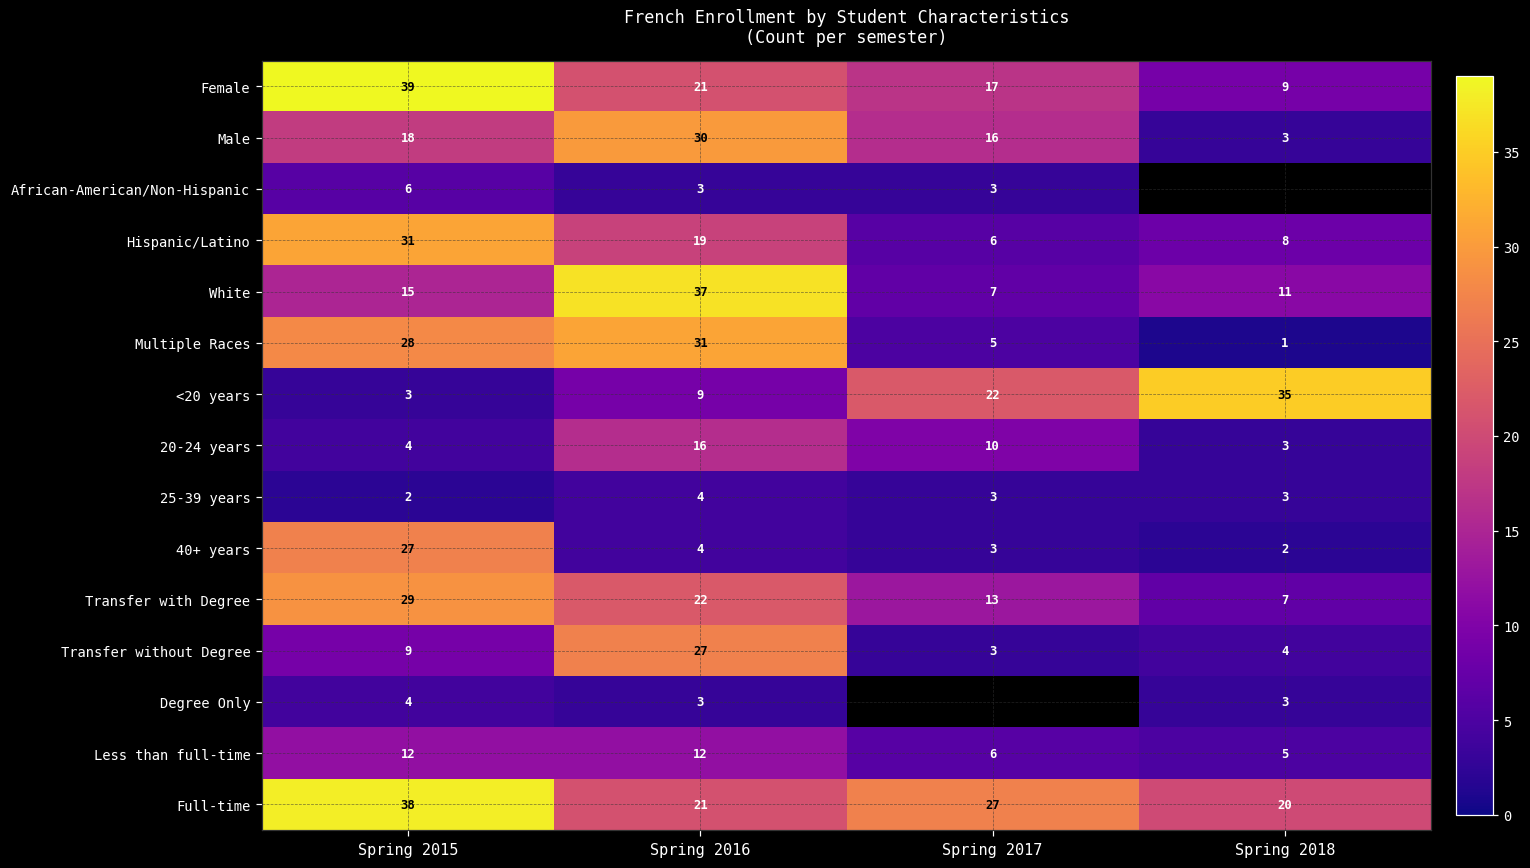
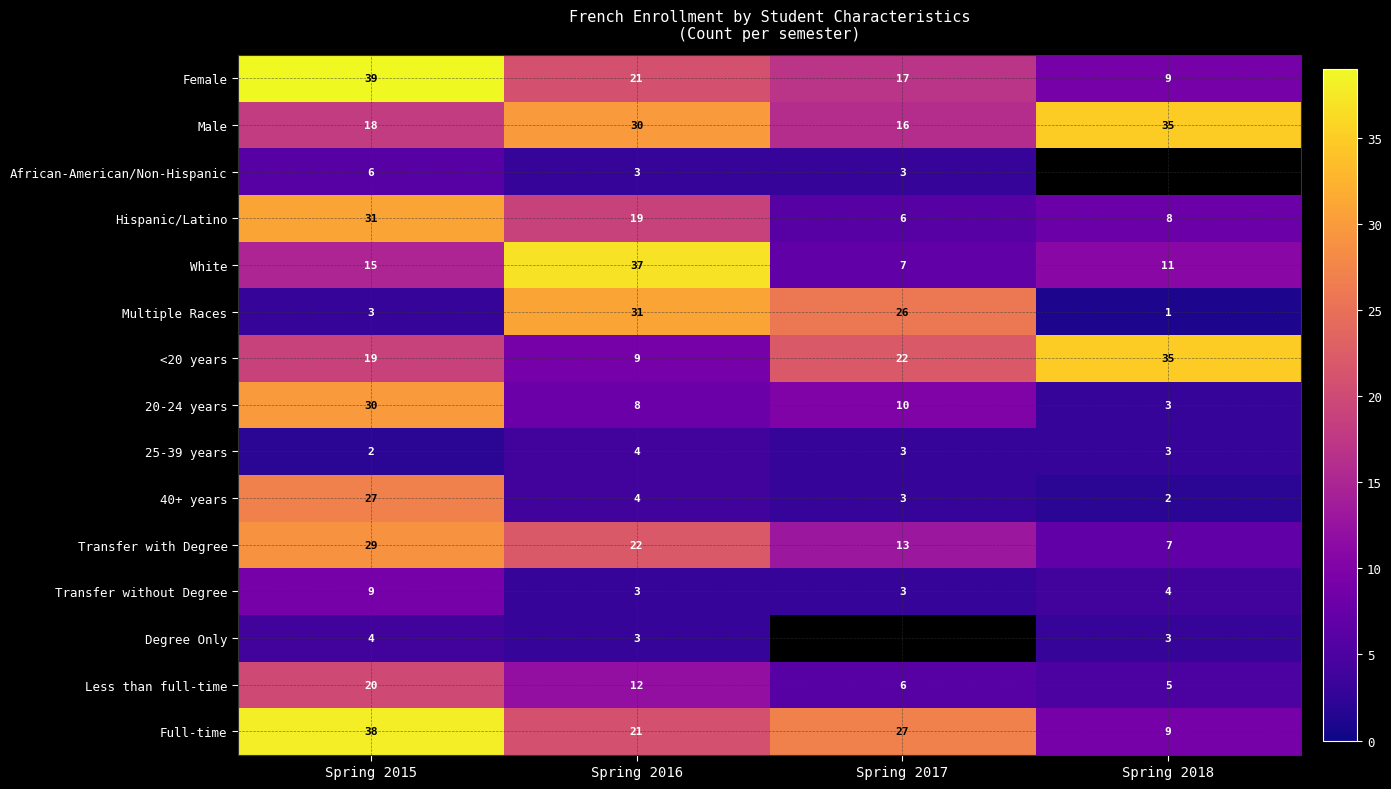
Male, Spring 2018: 3 -> 35
Multiple Races, Spring 2015: 28 -> 3
Multiple Races, Spring 2017: 5 -> 26
<20 years, Spring 2015: 3 -> 19
20-24 years, Spring 2015: 4 -> 30
20-24 years, Spring 2016: 16 -> 8
Transfer without Degree, Spring 2016: 27 -> 3
Less than full-time, Spring 2015: 12 -> 20
Full-time, Spring 2018: 20 -> 9
